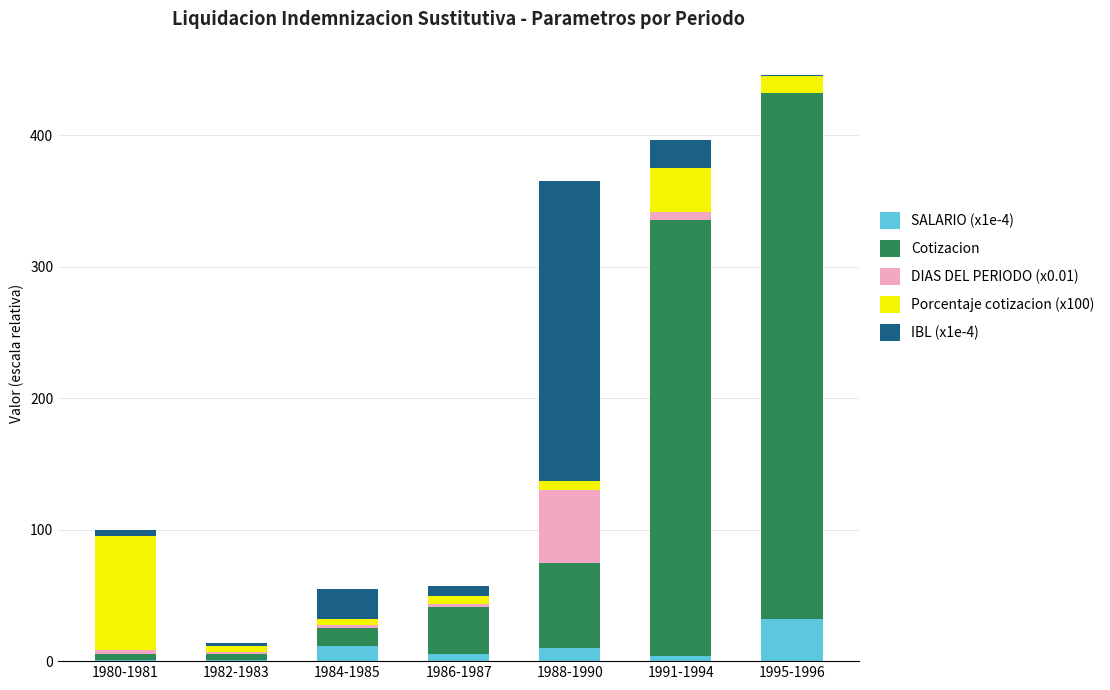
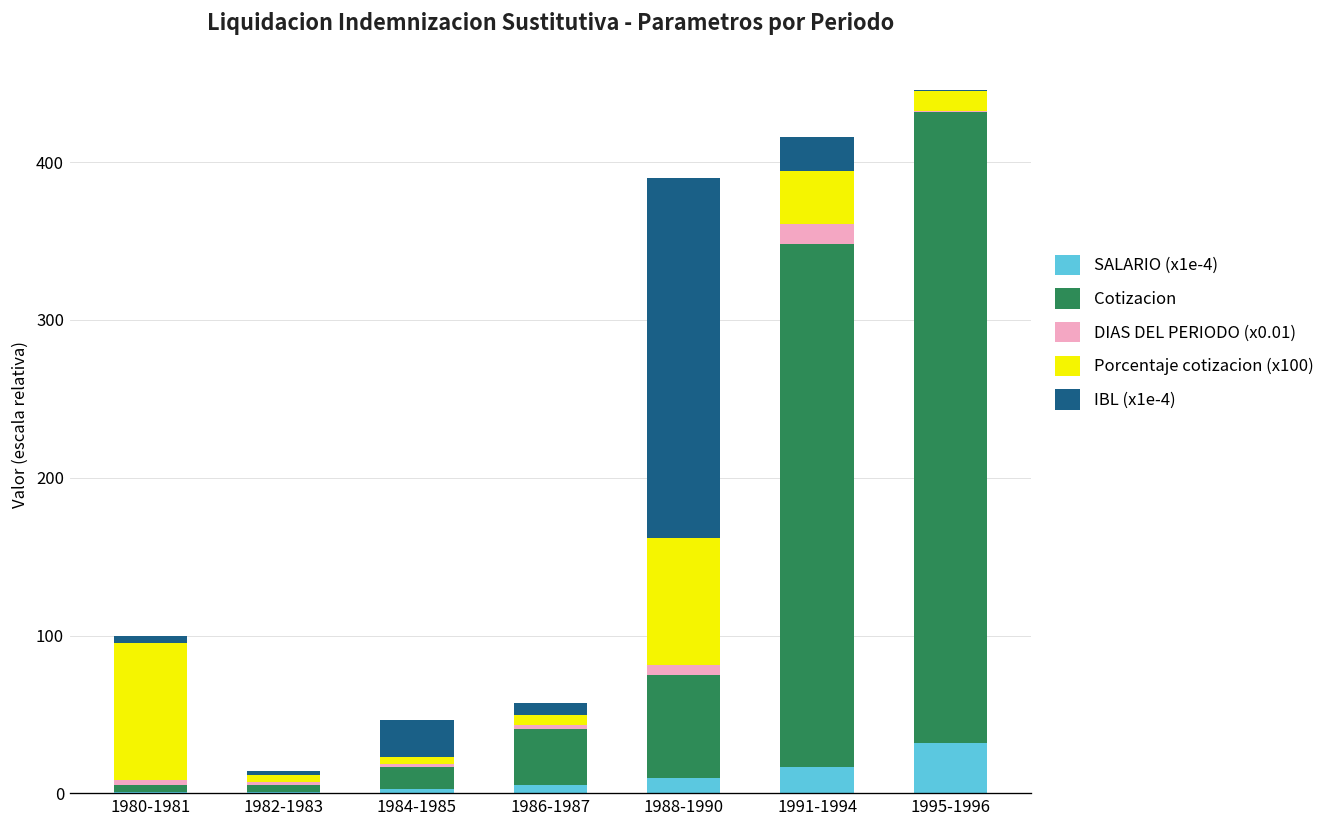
SALARIO (x1e-4), 1984-1985: 12 -> 3
DIAS DEL PERIODO (x0.01), 1988-1990: 56 -> 7
Porcentaje cotizacion (x100), 1988-1990: 7 -> 80
SALARIO (x1e-4), 1991-1994: 4 -> 17
DIAS DEL PERIODO (x0.01), 1991-1994: 6 -> 13
